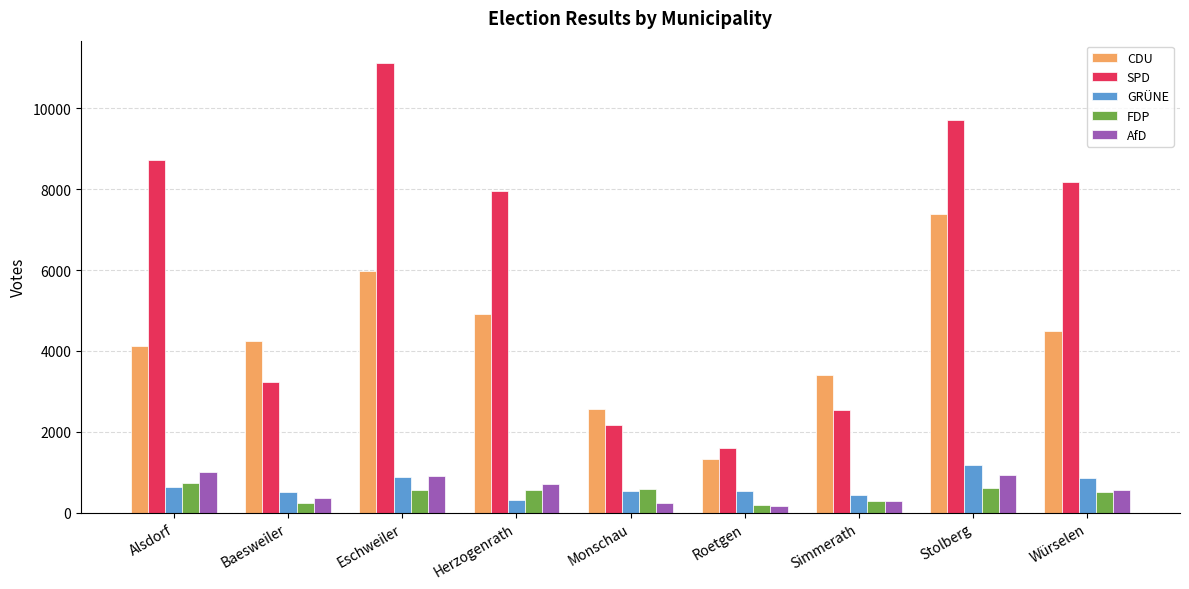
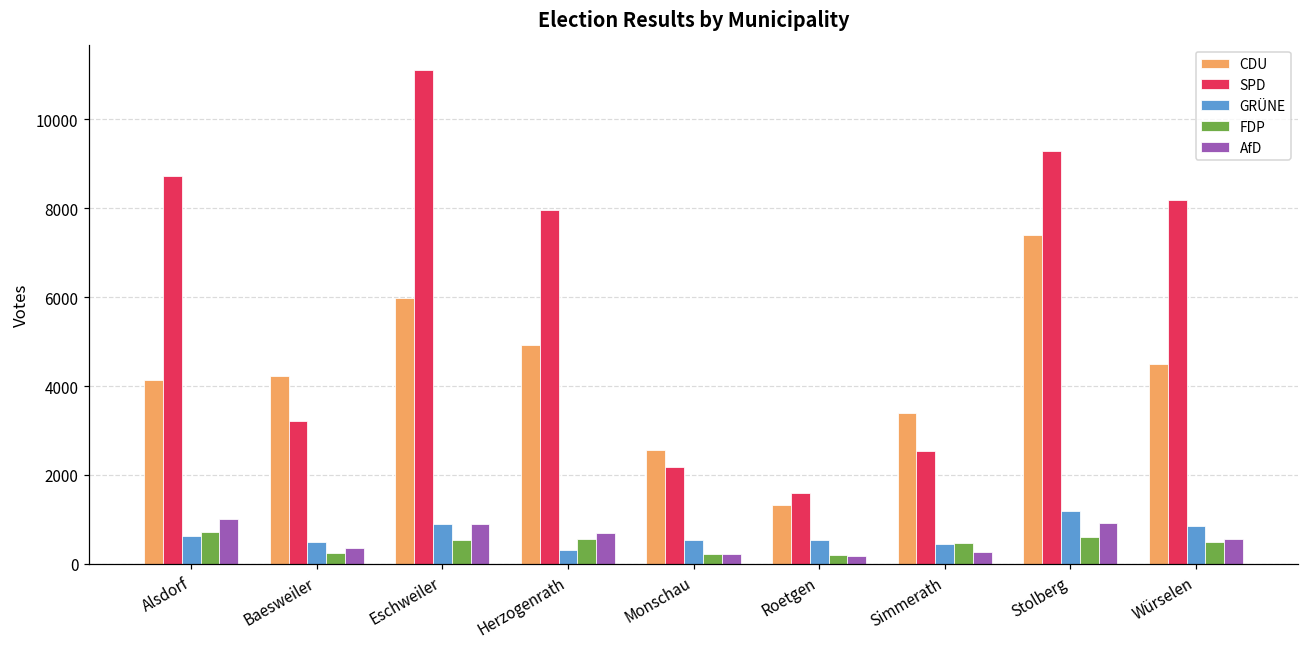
FDP, Monschau: 600 -> 200
FDP, Simmerath: 300 -> 500
SPD, Stolberg: 9700 -> 9300
